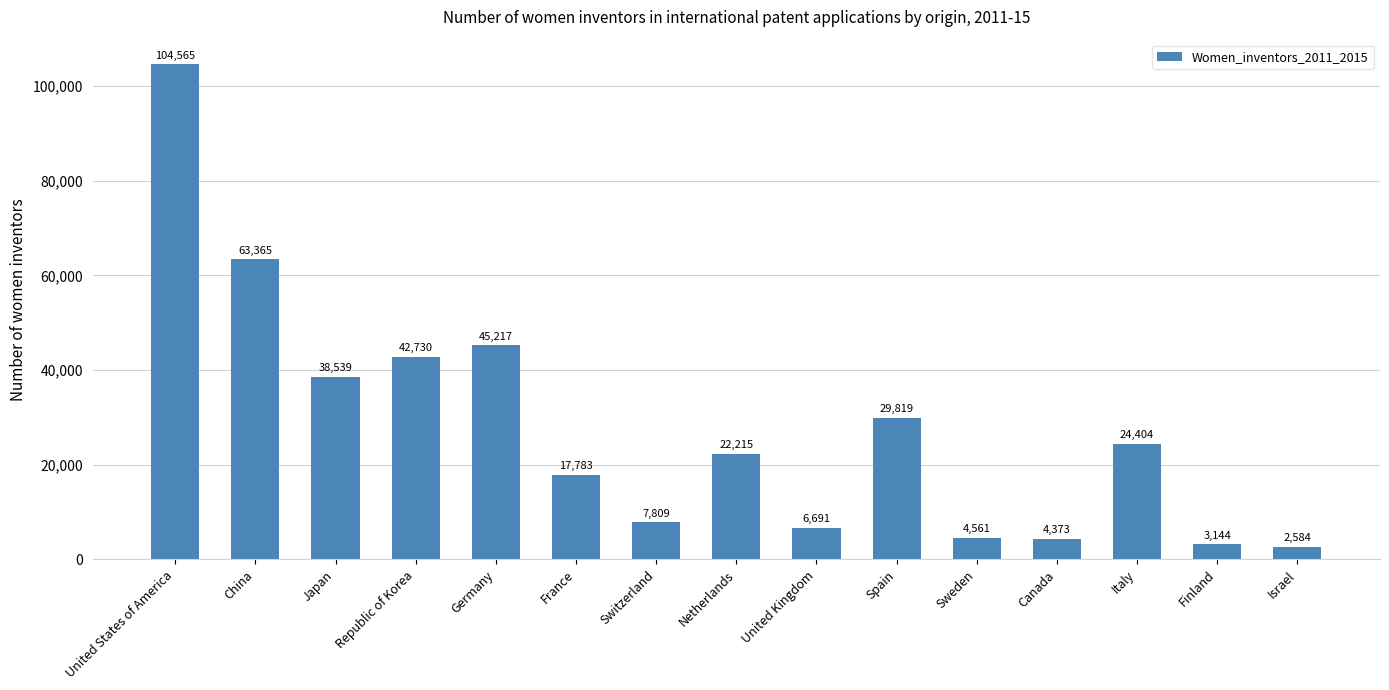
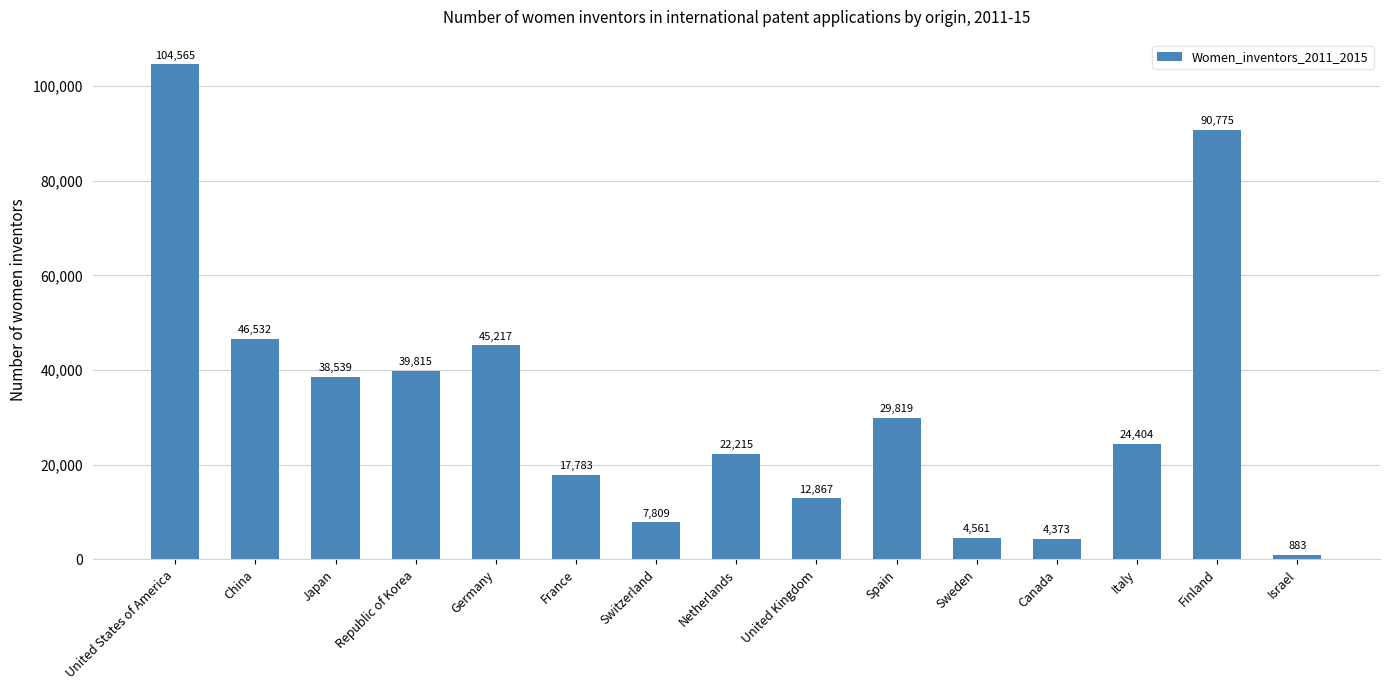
China: 63,365 -> 46,532
Republic of Korea: 42,730 -> 39,815
United Kingdom: 6,691 -> 12,867
Finland: 3,144 -> 90,775
Israel: 2,584 -> 883
